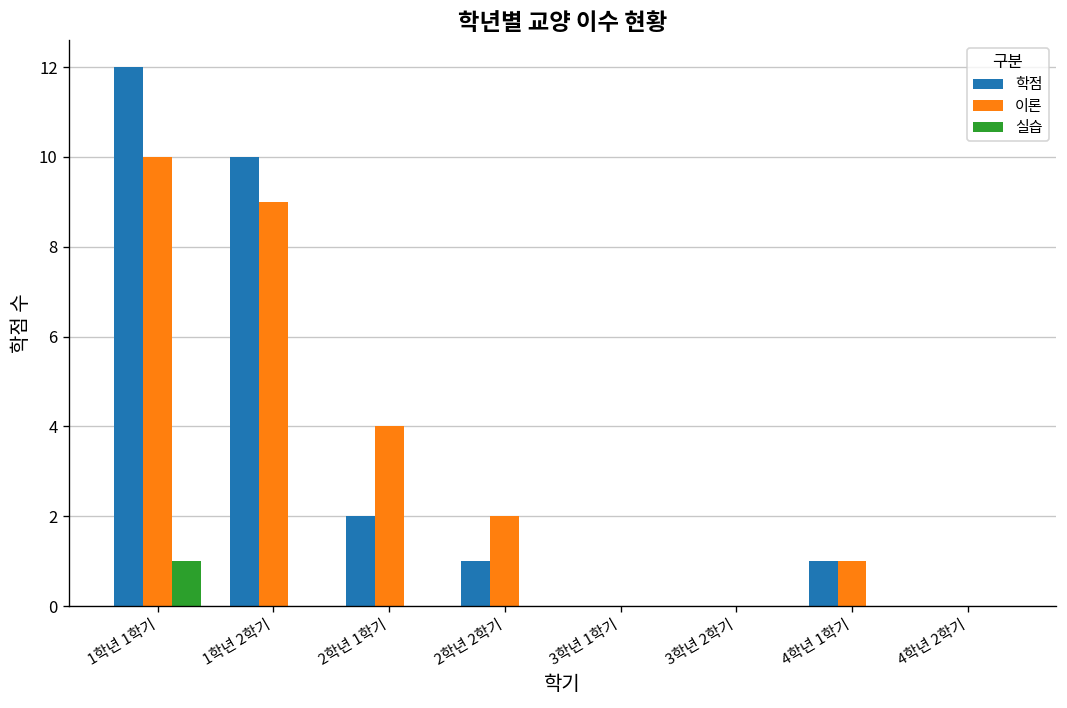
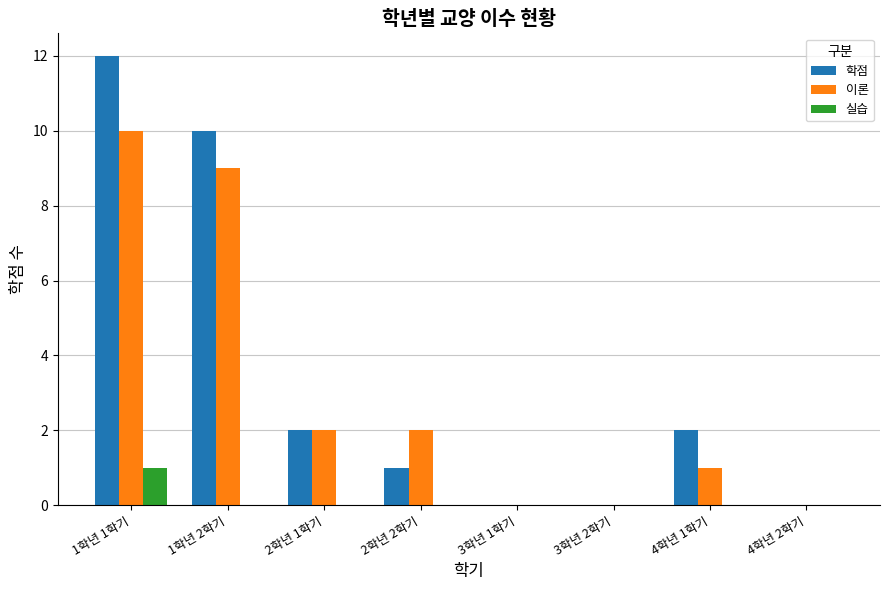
이론, 2학년 1학기: 4 -> 2
학점, 4학년 1학기: 1 -> 2
